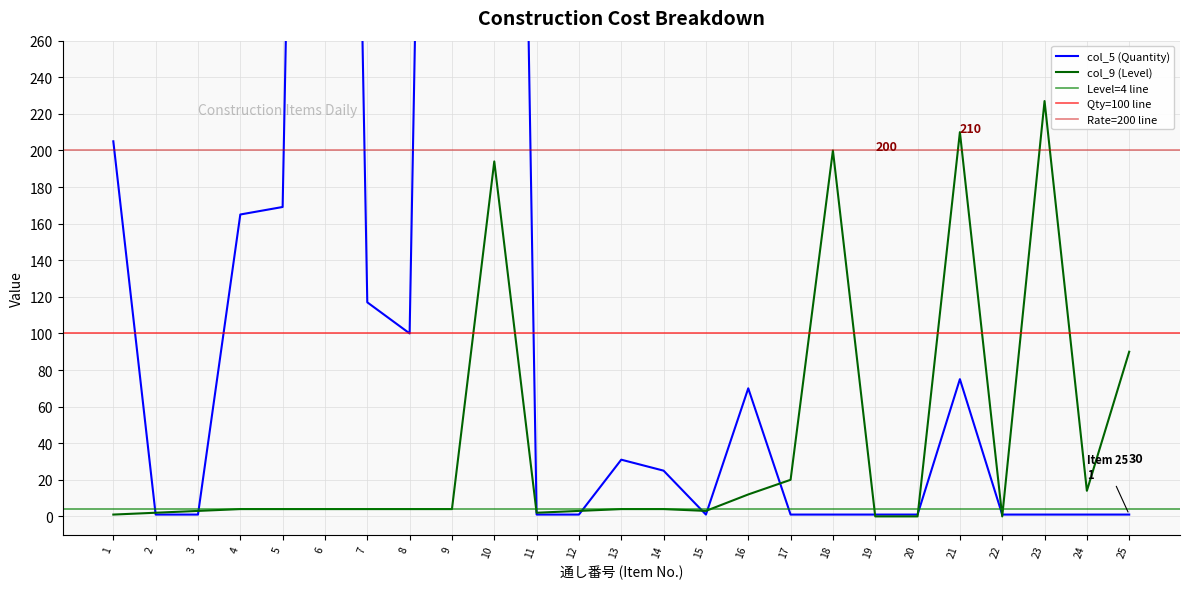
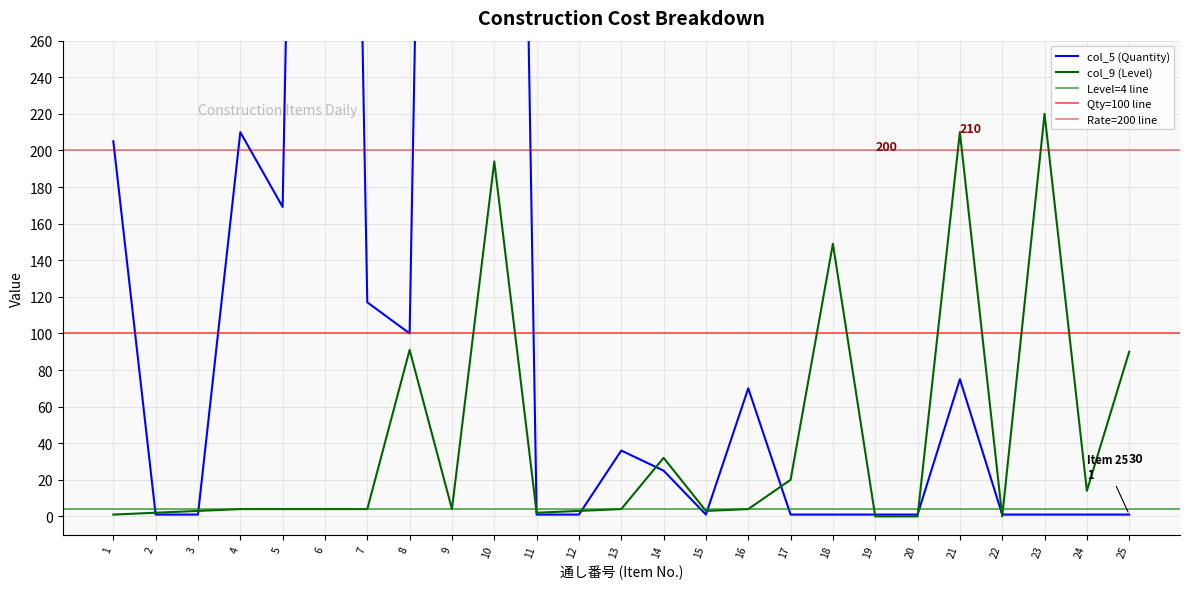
col_5 (Quantity), 4: 165 -> 210
col_9 (Level), 8: 4 -> 91
col_5 (Quantity), 13: 31 -> 36
col_9 (Level), 14: 4 -> 32
col_9 (Level), 16: 12 -> 4
col_9 (Level), 18: 200 -> 149
col_9 (Level), 23: 227 -> 220
